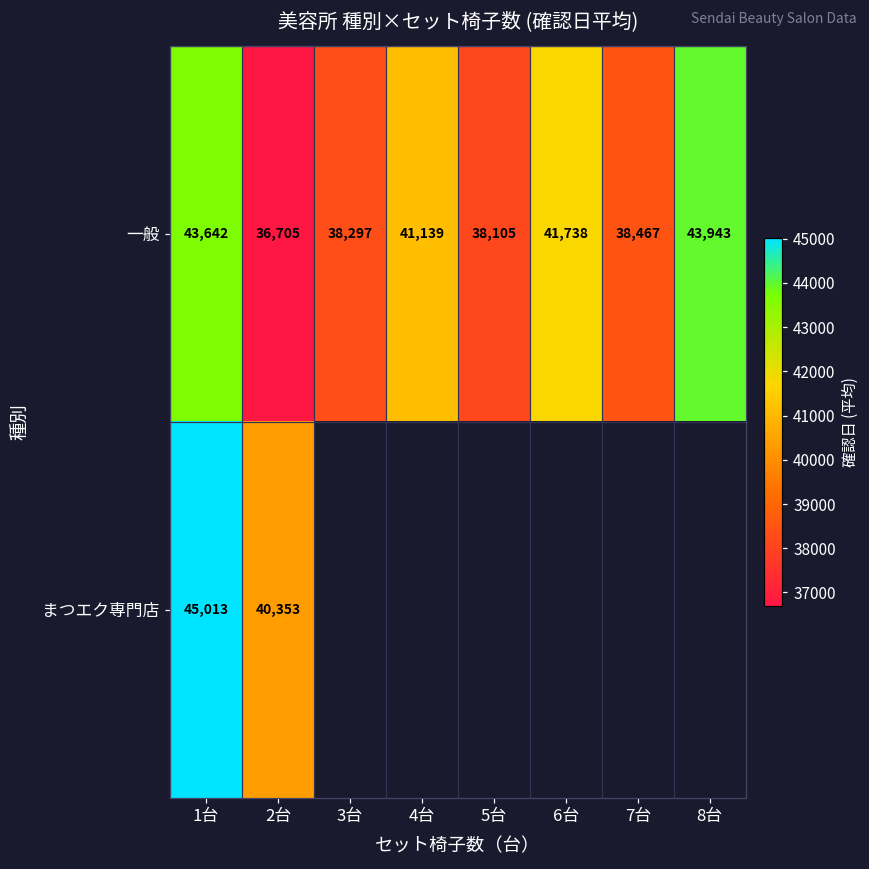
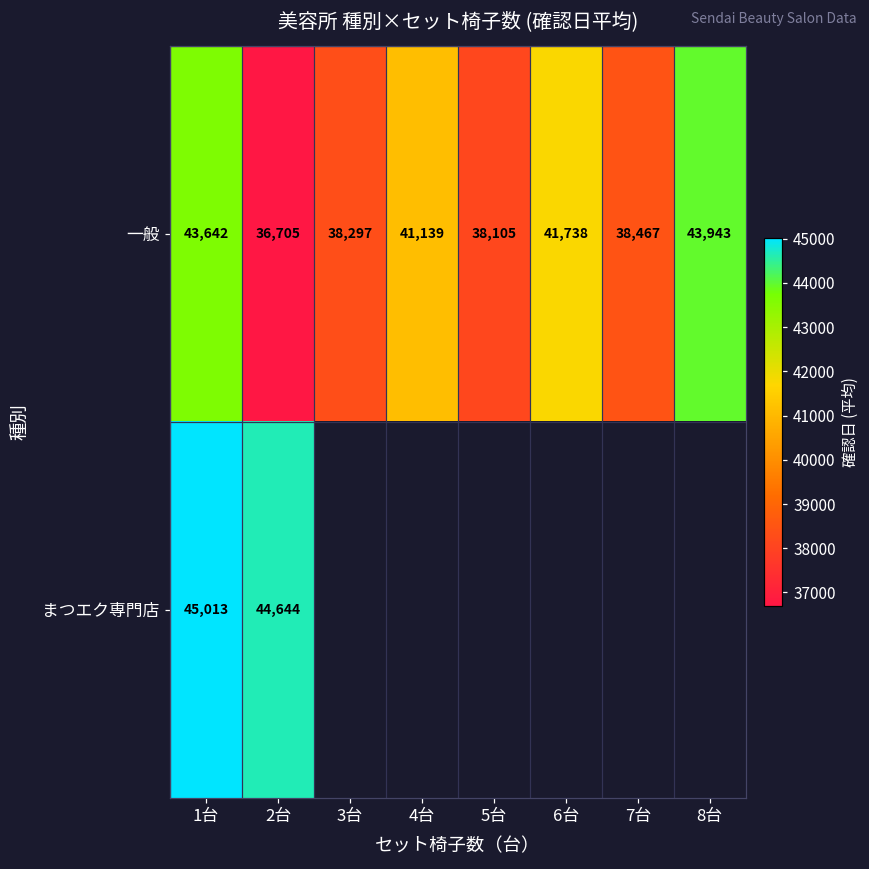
まつエク専門店, 2台: 40,353 -> 44,644
